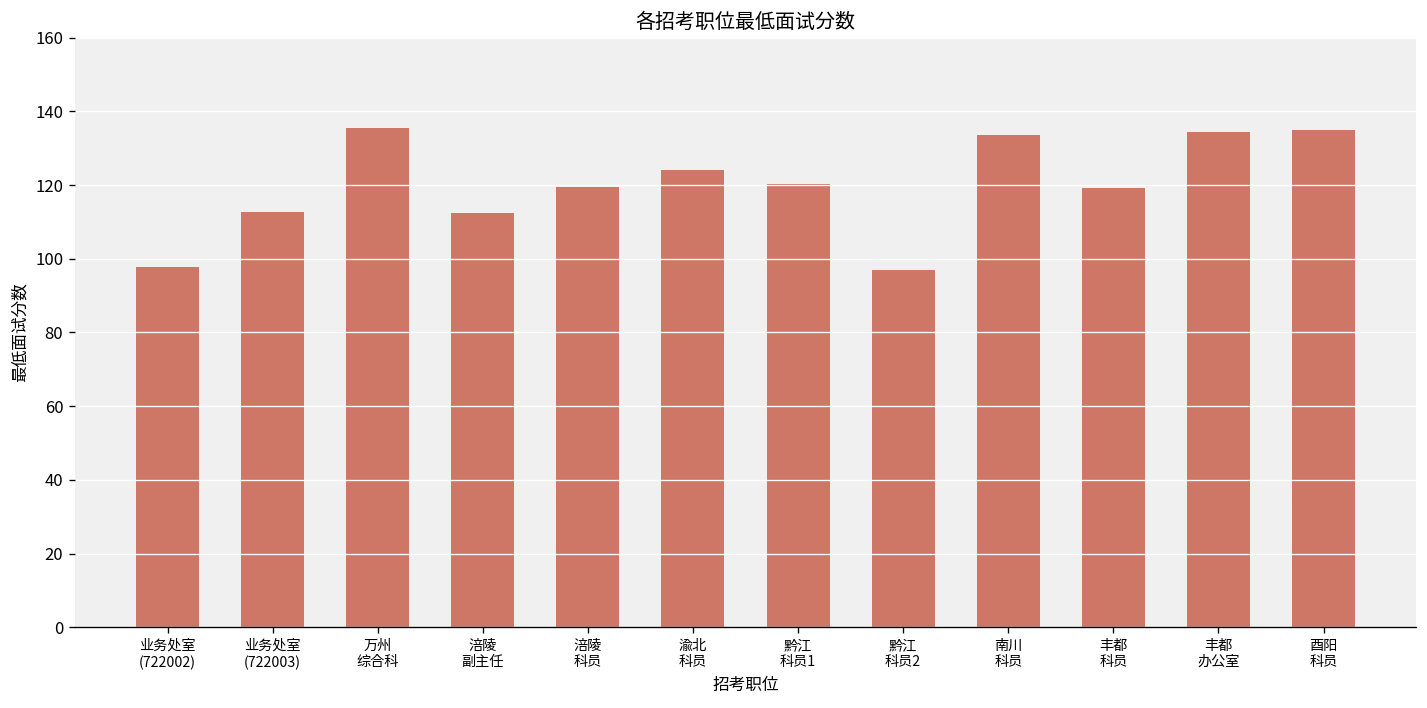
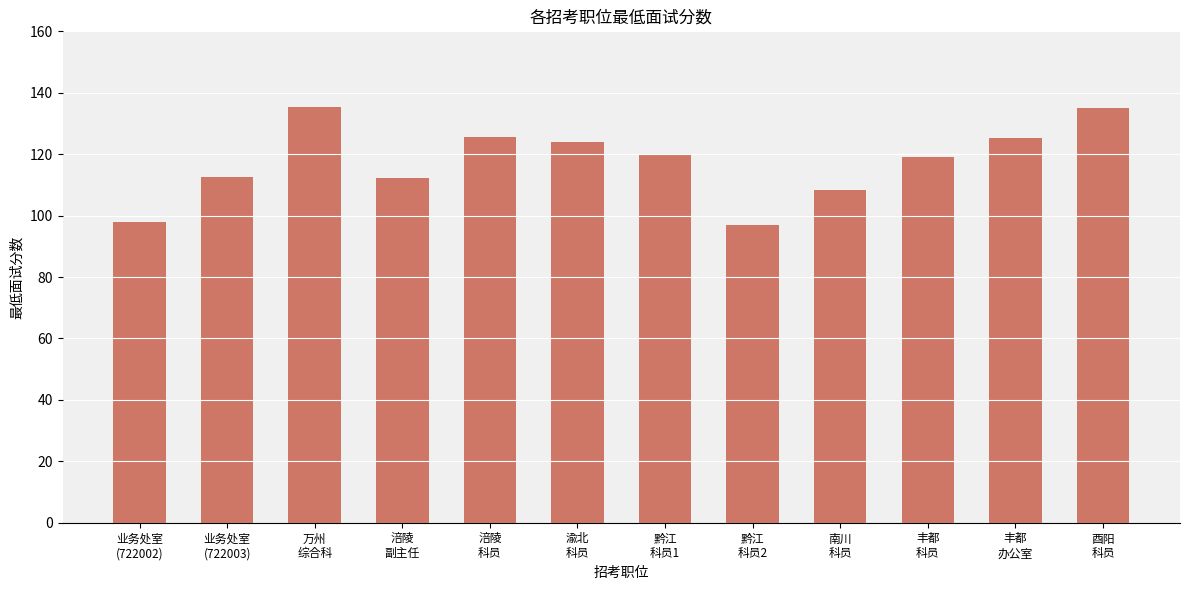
涪陵 科员: 120 -> 126
南川 科员: 134 -> 108
丰都 办公室: 135 -> 125
